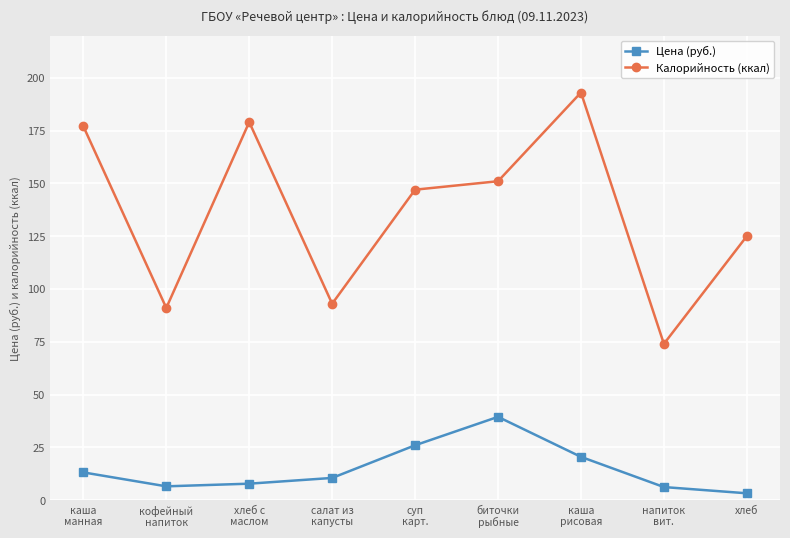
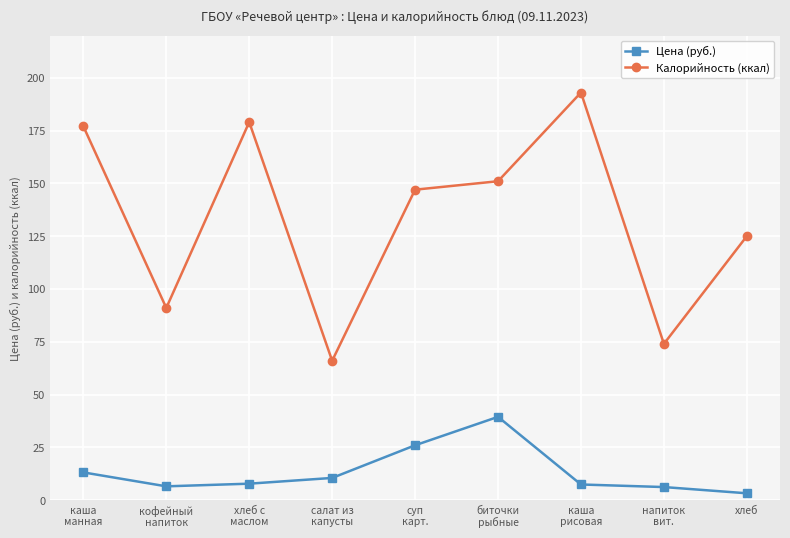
Калорийность (ккал), салат из капусты: 93 -> 66
Цена (руб.), каша рисовая: 21 -> 7
